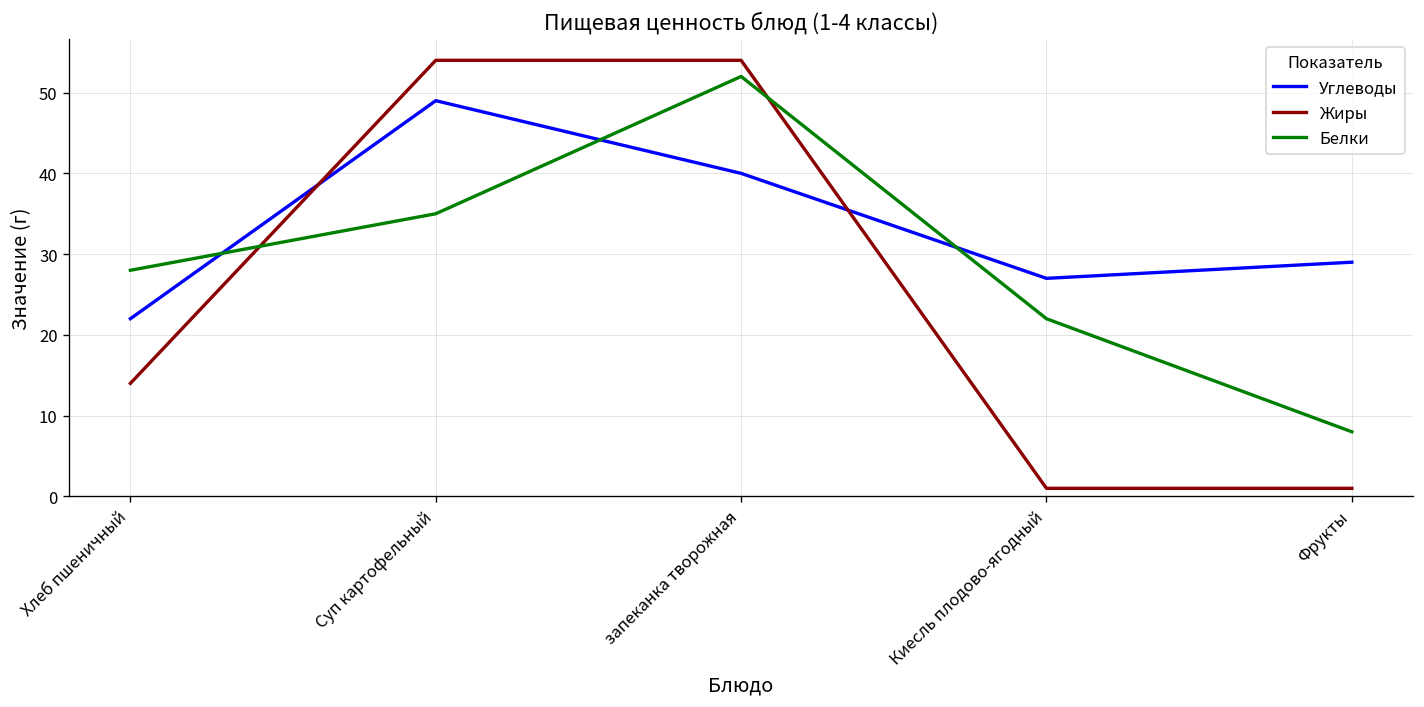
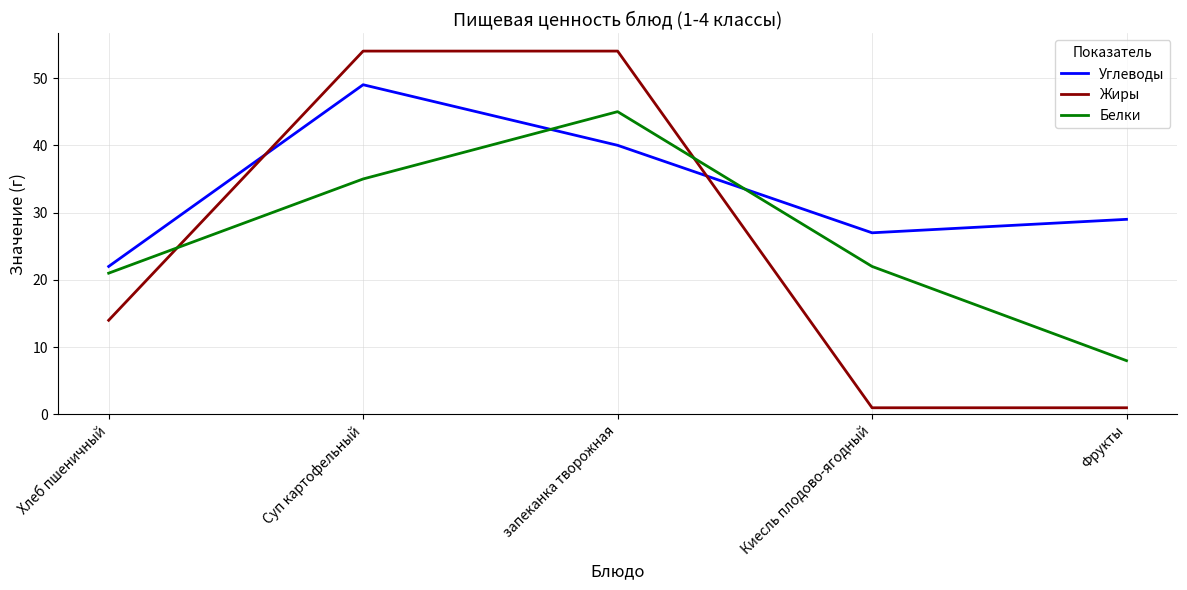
Белки, Хлеб пшеничный: 28 -> 21
Белки, запеканка творожная: 52 -> 45
